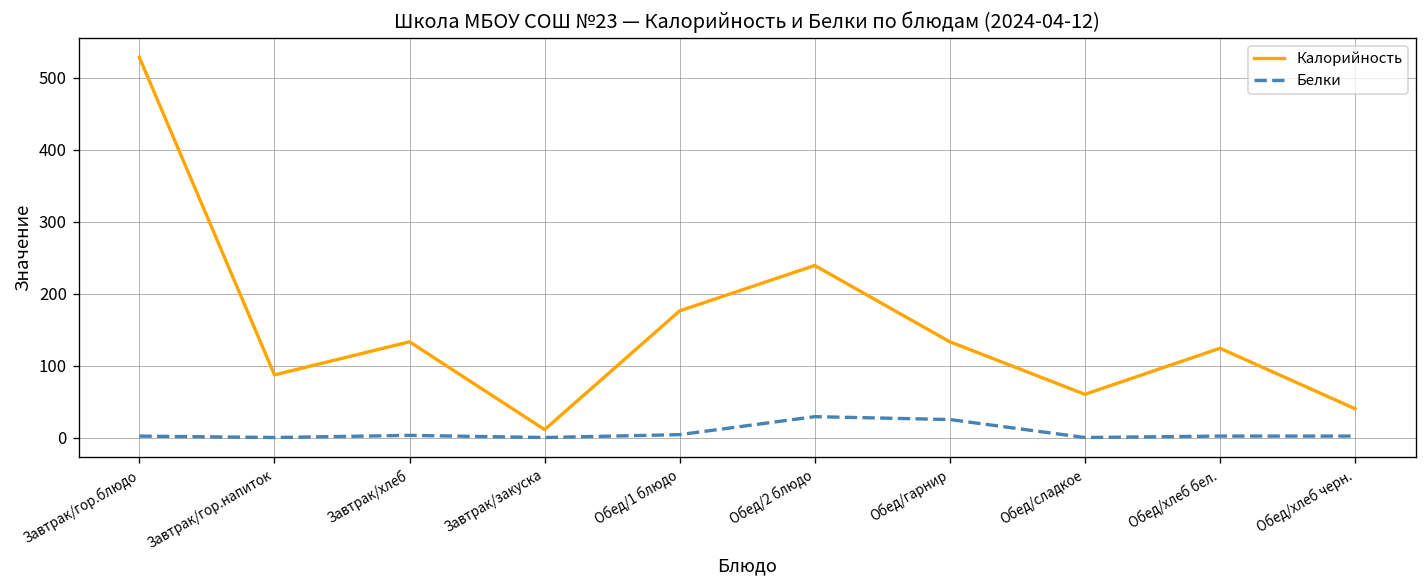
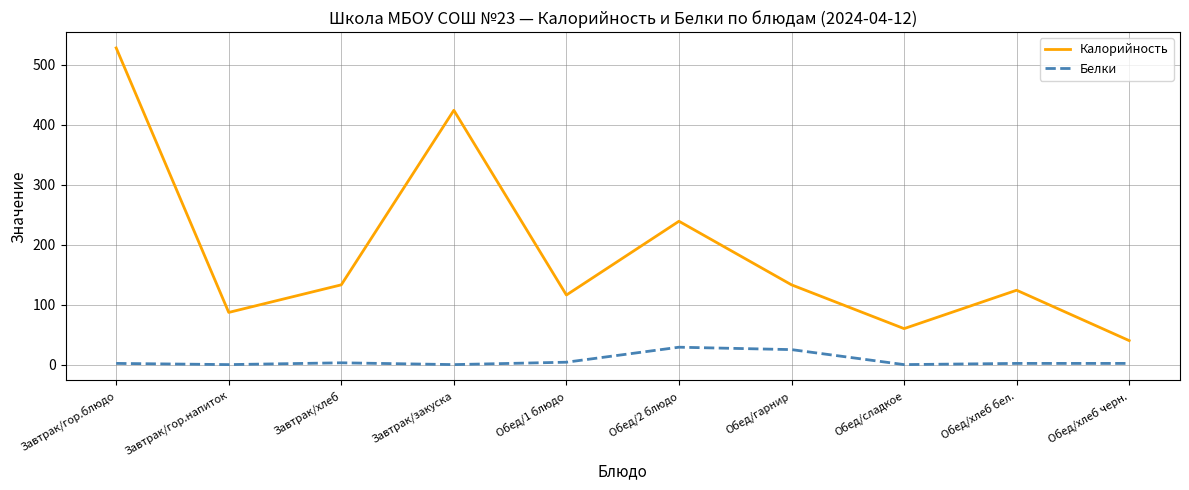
Калорийность, Завтрак/закуска: 10 -> 420
Калорийность, Обед/1 блюдо: 180 -> 120
